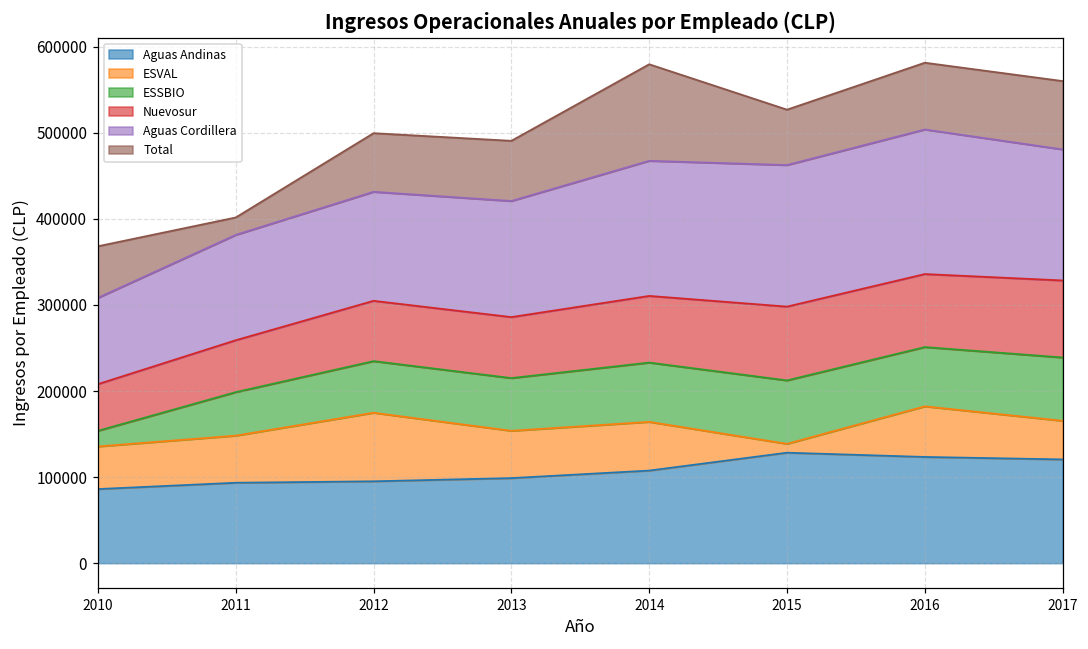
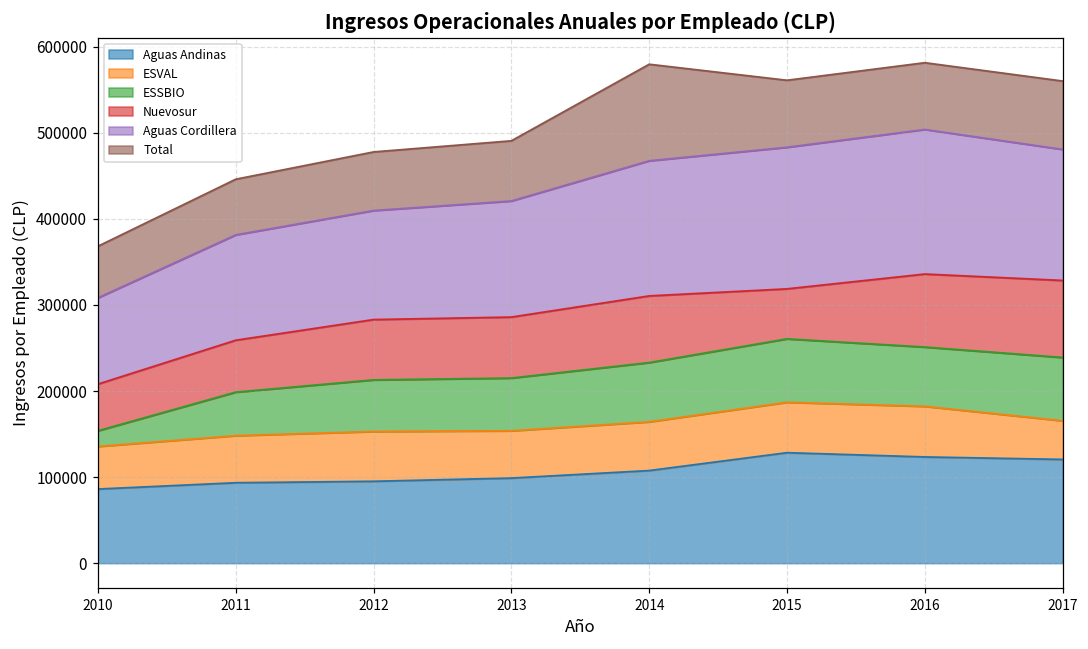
Total, 2011: 20000 -> 60000
ESVAL, 2012: 80000 -> 60000
ESVAL, 2015: 10000 -> 60000
Nuevosur, 2015: 90000 -> 60000
Total, 2015: 60000 -> 80000
